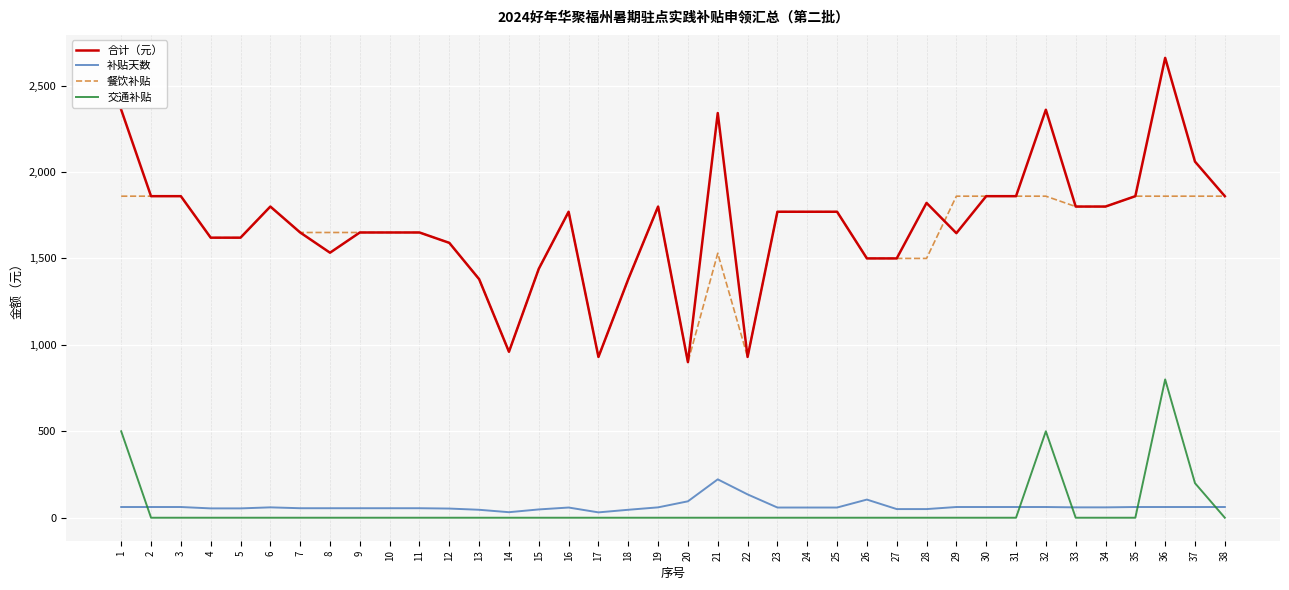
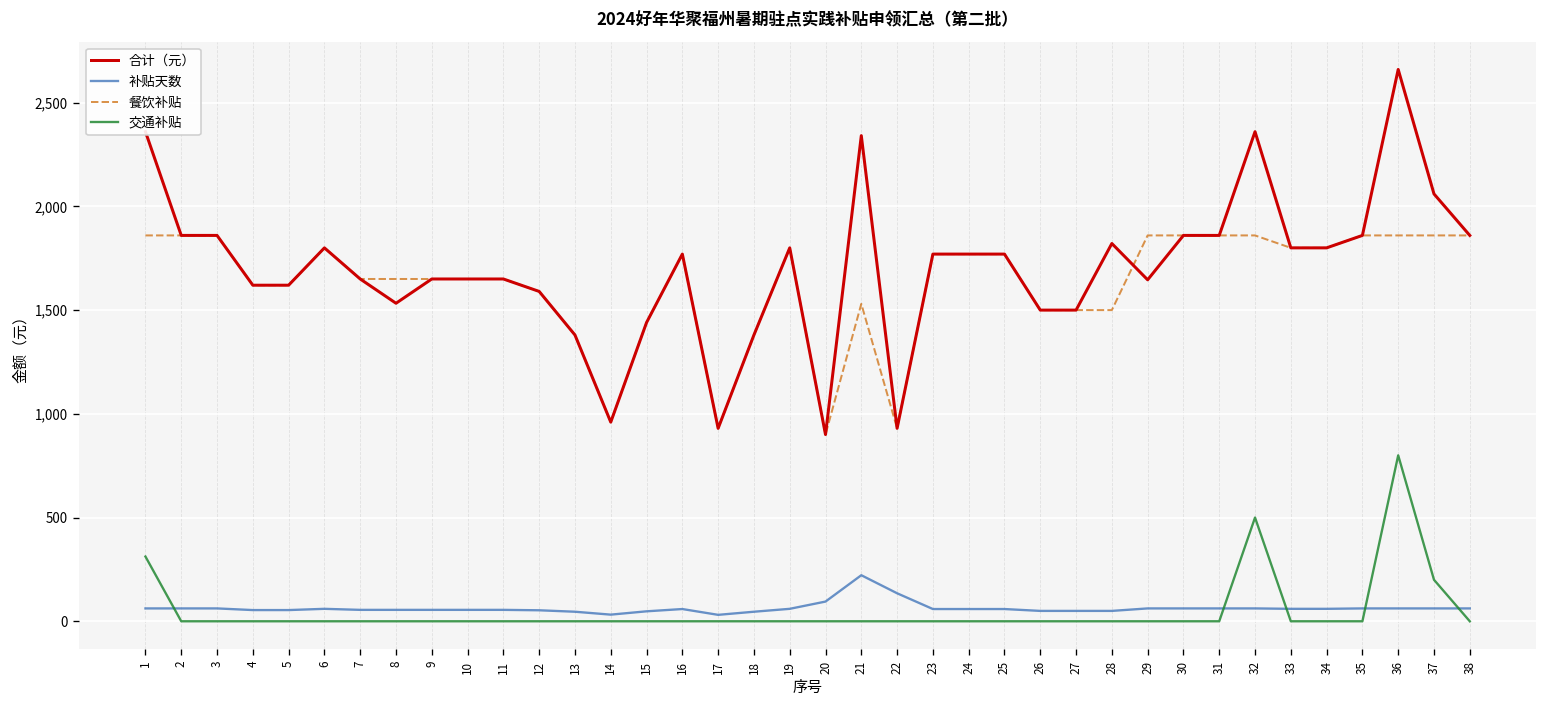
交通补贴, 1: 500 -> 310
补贴天数, 26: 110 -> 50
